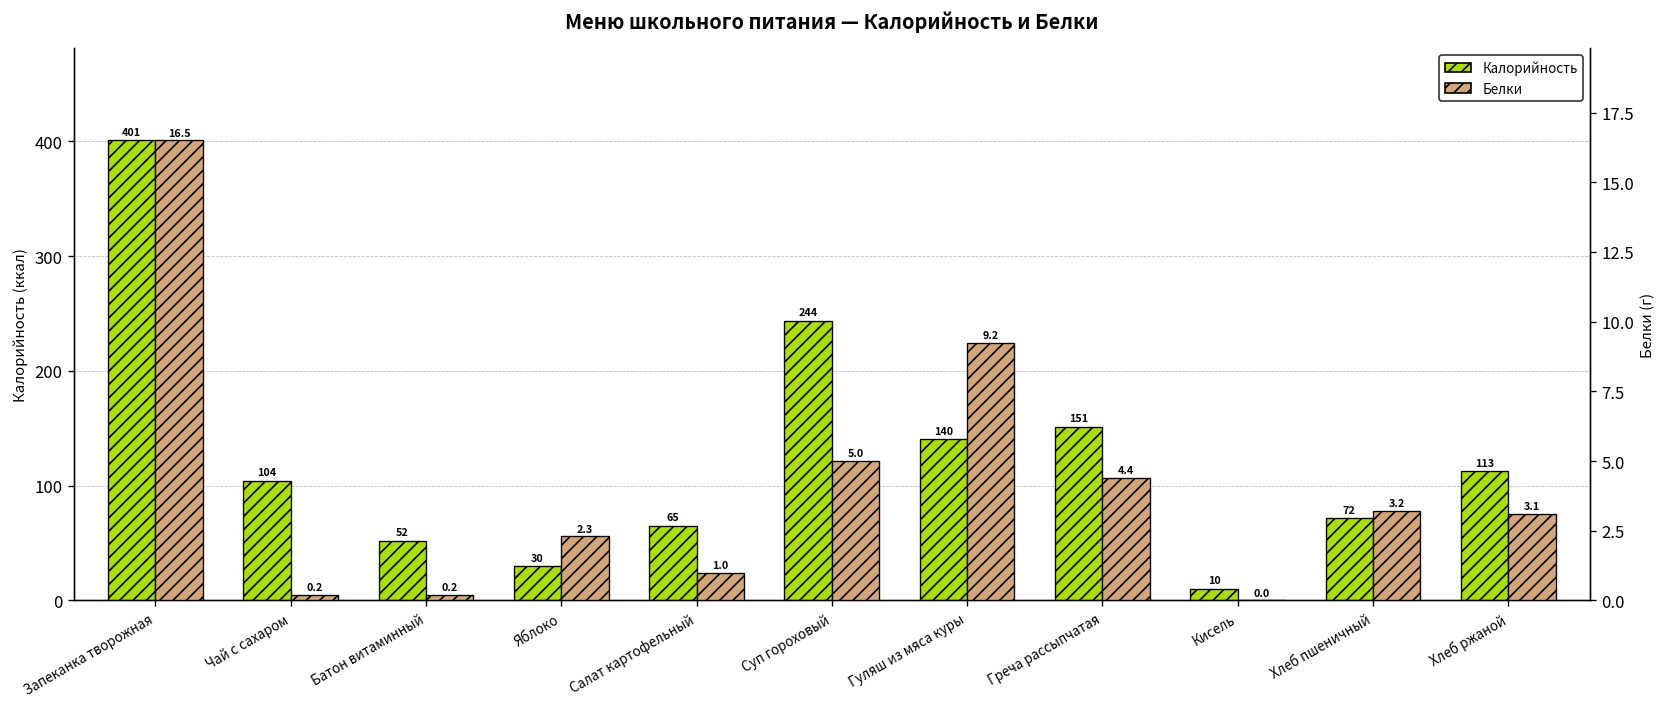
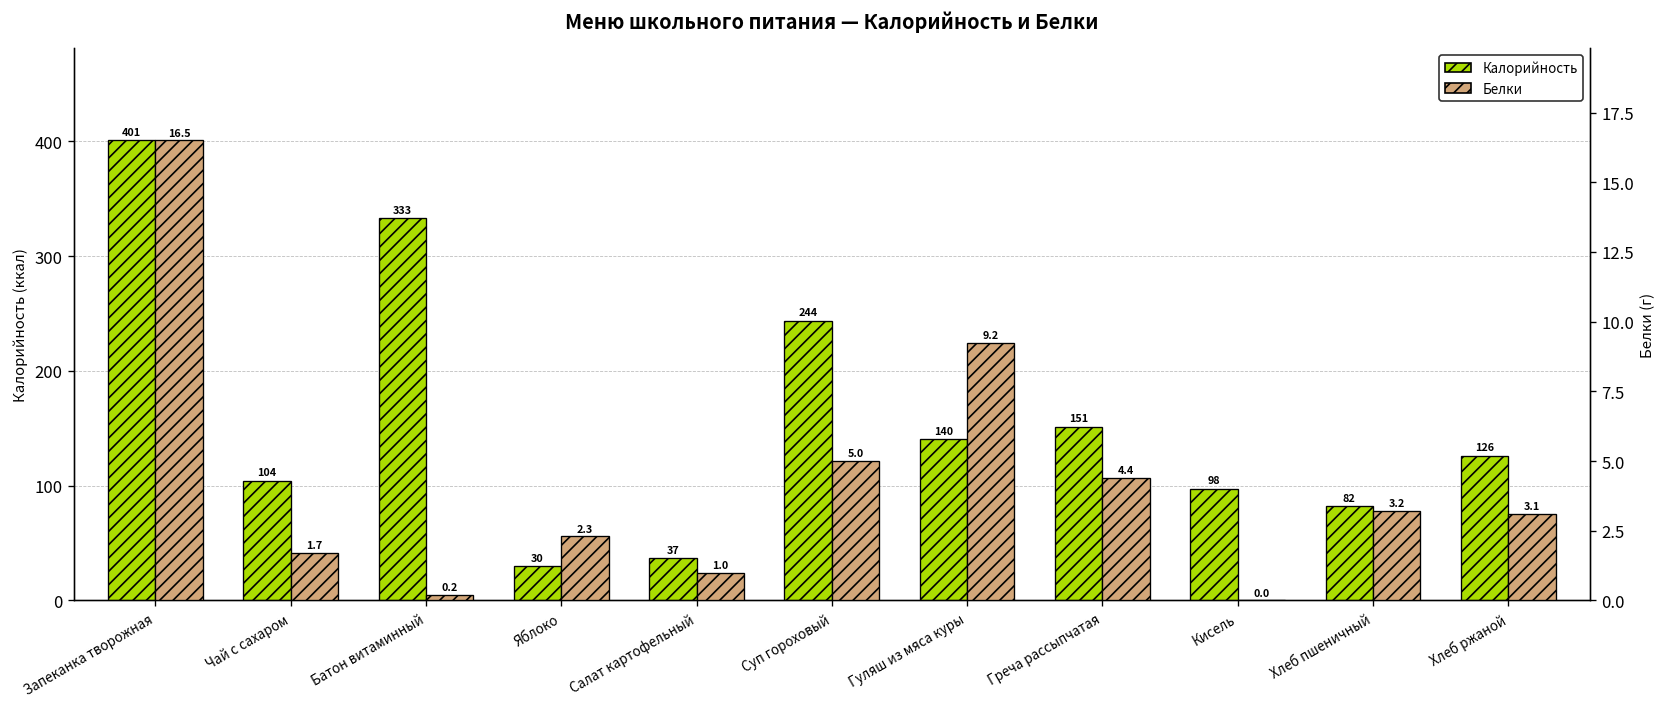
Калорийность, Батон витаминный: 52 -> 333
Калорийность, Салат картофельный: 65 -> 37
Калорийность, Кисель: 10 -> 98
Калорийность, Хлеб пшеничный: 72 -> 82
Калорийность, Хлеб ржаной: 113 -> 126
Белки, Чай с сахаром: 0.2 -> 1.7
